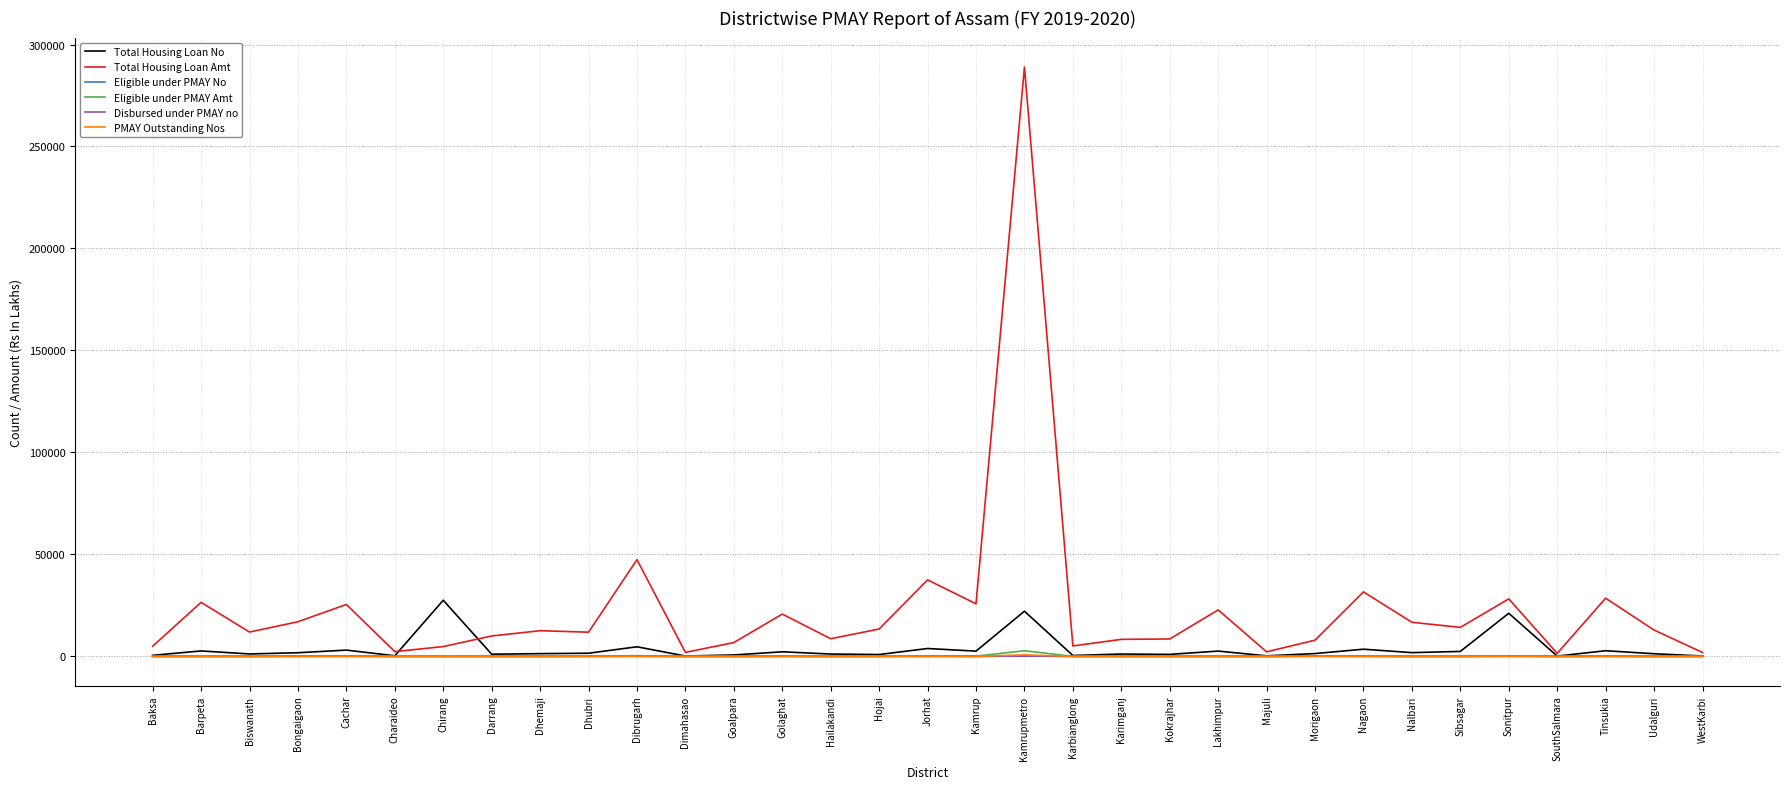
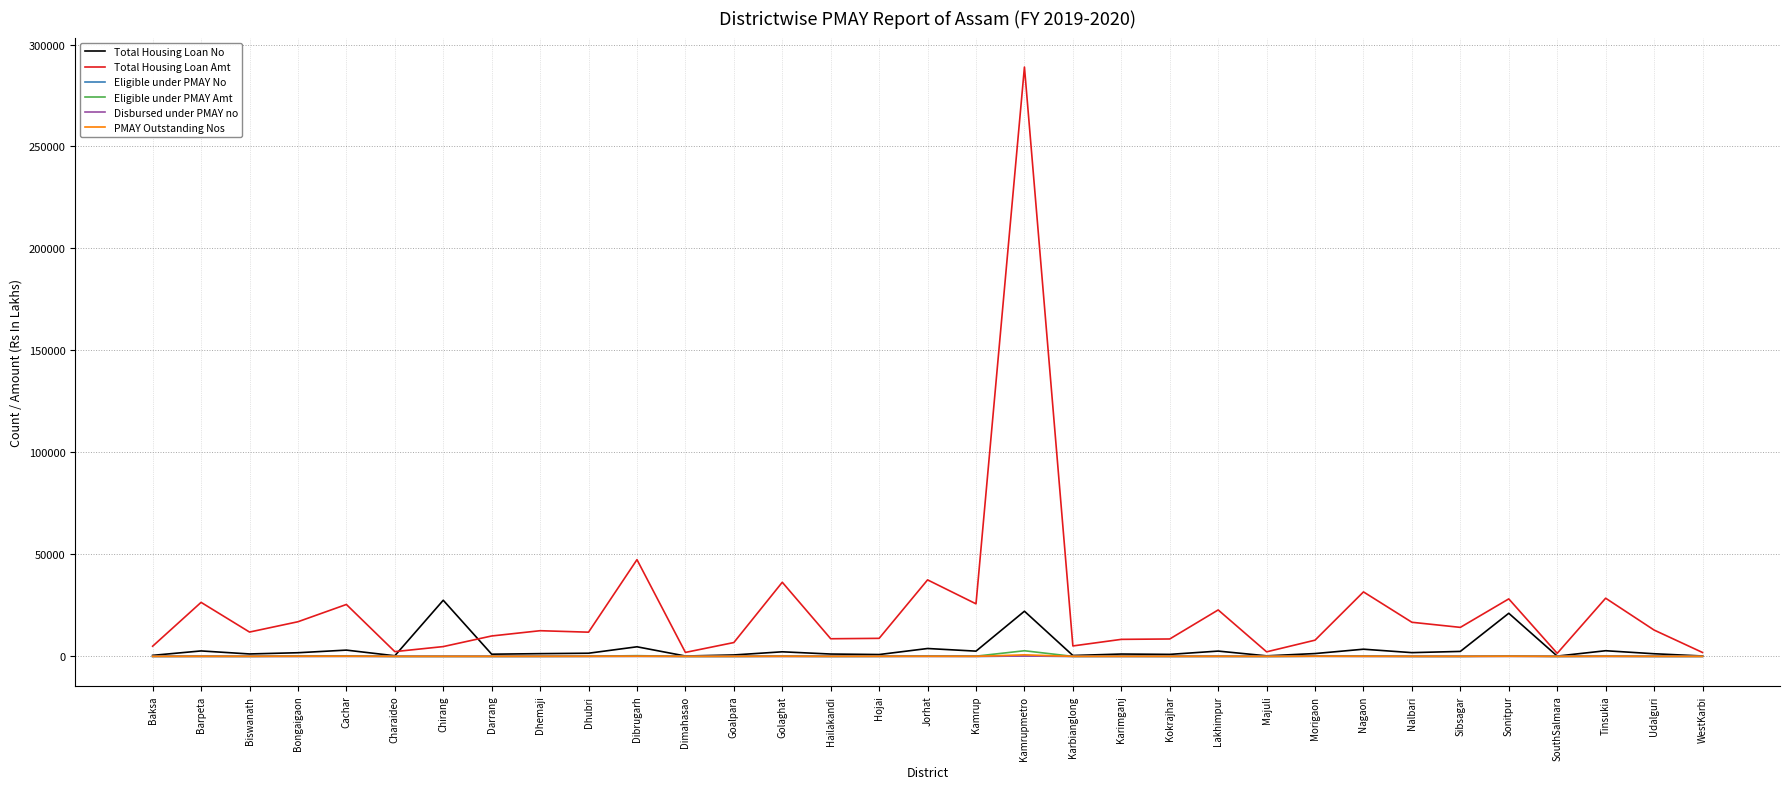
Total Housing Loan Amt, Golaghat: 21000 -> 36000
Total Housing Loan Amt, Hojai: 13000 -> 9000
